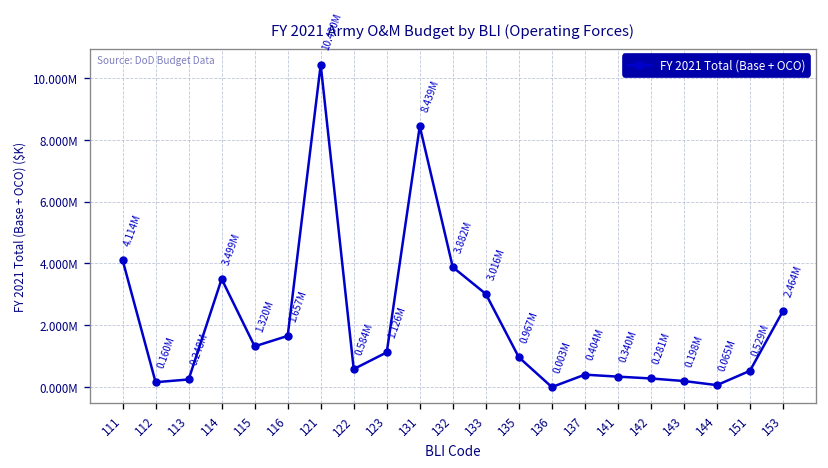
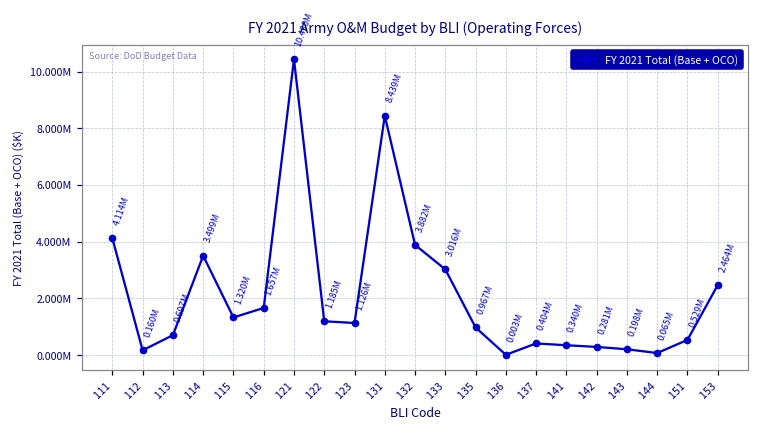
113: 0.248M -> 0.697M
122: 0.584M -> 1.185M
